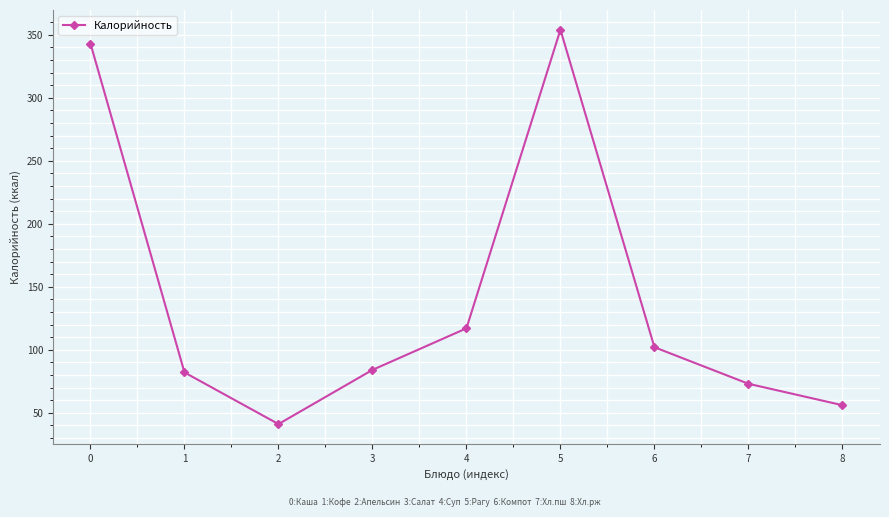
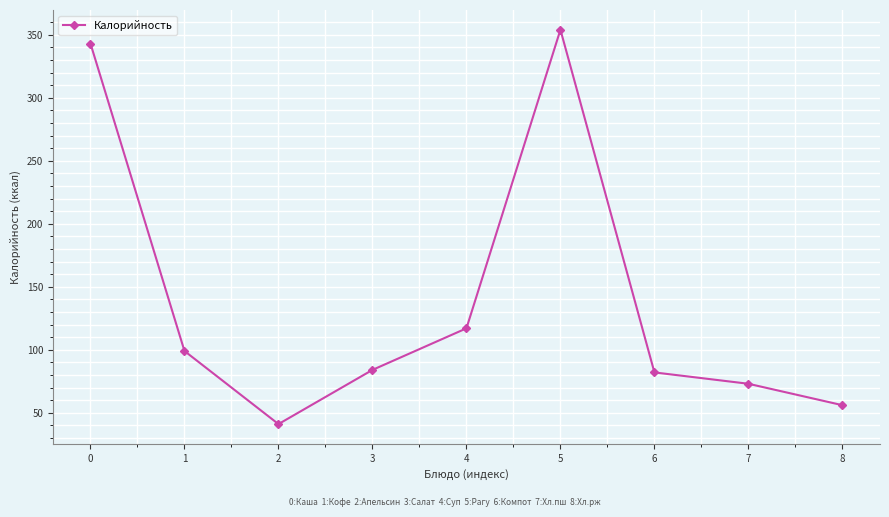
1: 82 -> 99
6: 102 -> 82
